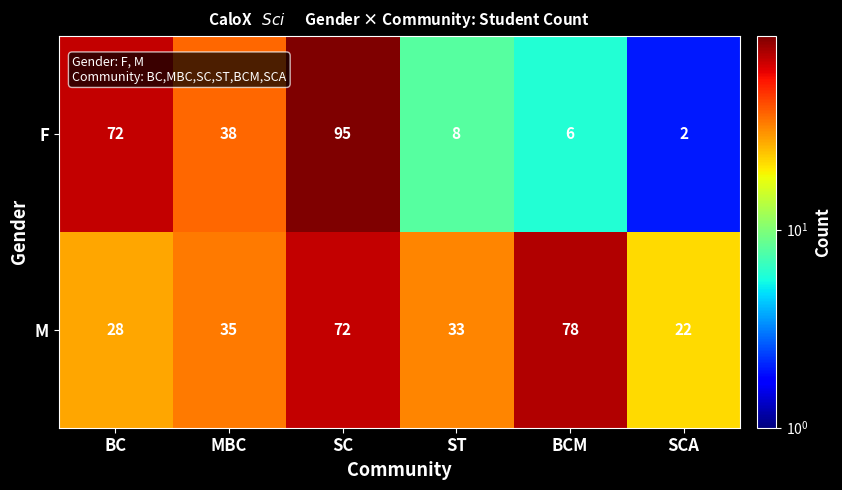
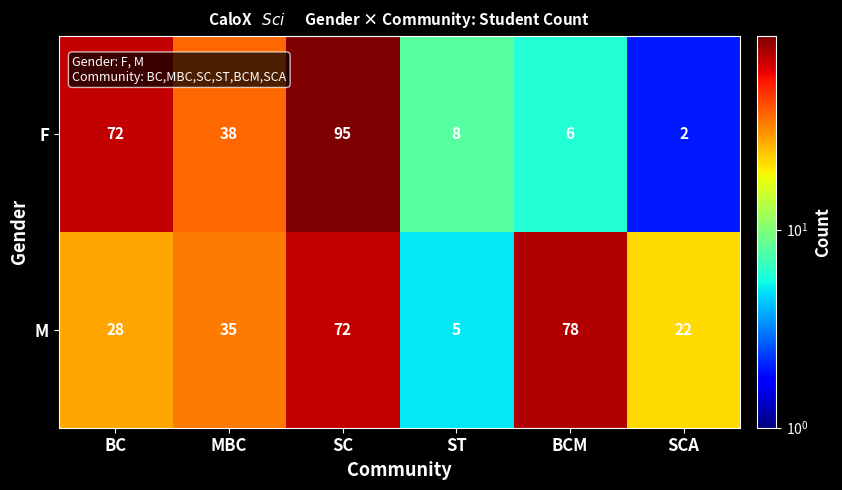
M, ST: 33 -> 5
